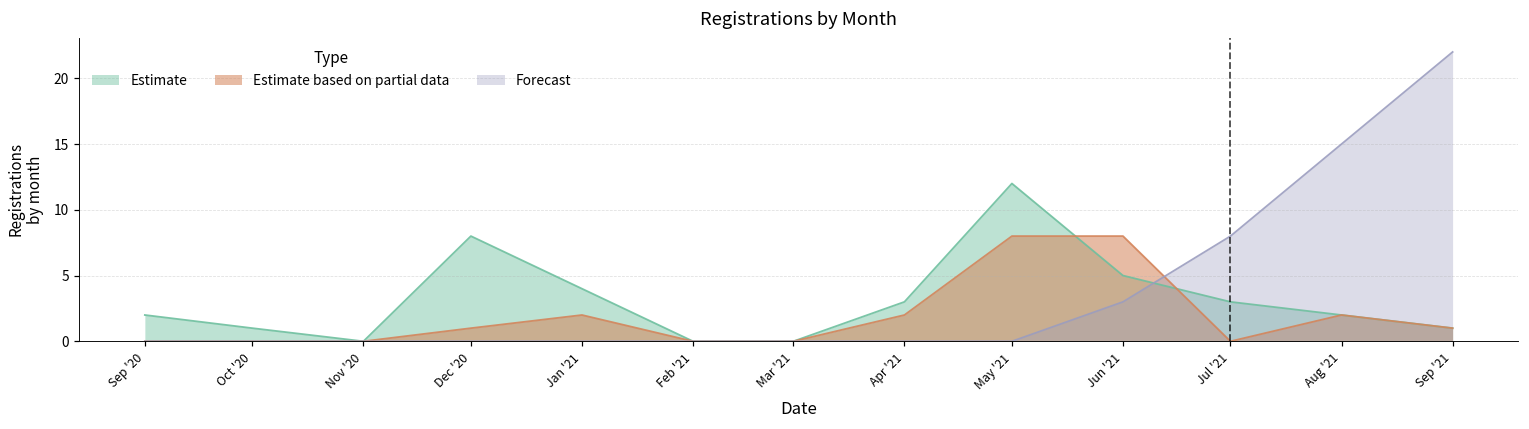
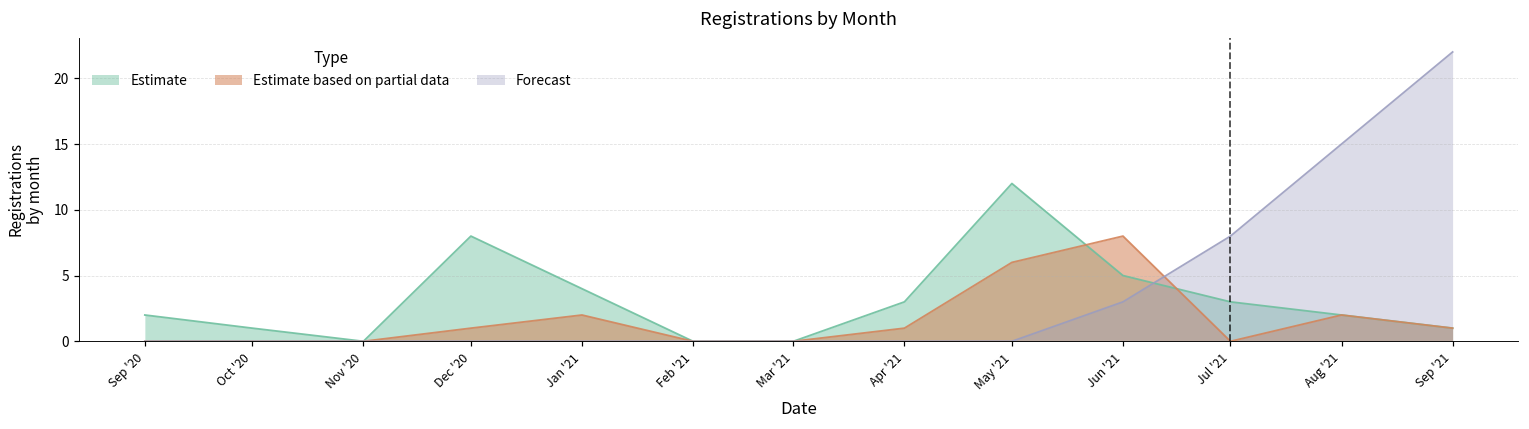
Estimate based on partial data, Apr '21: 2 -> 1
Estimate based on partial data, May '21: 8 -> 6
